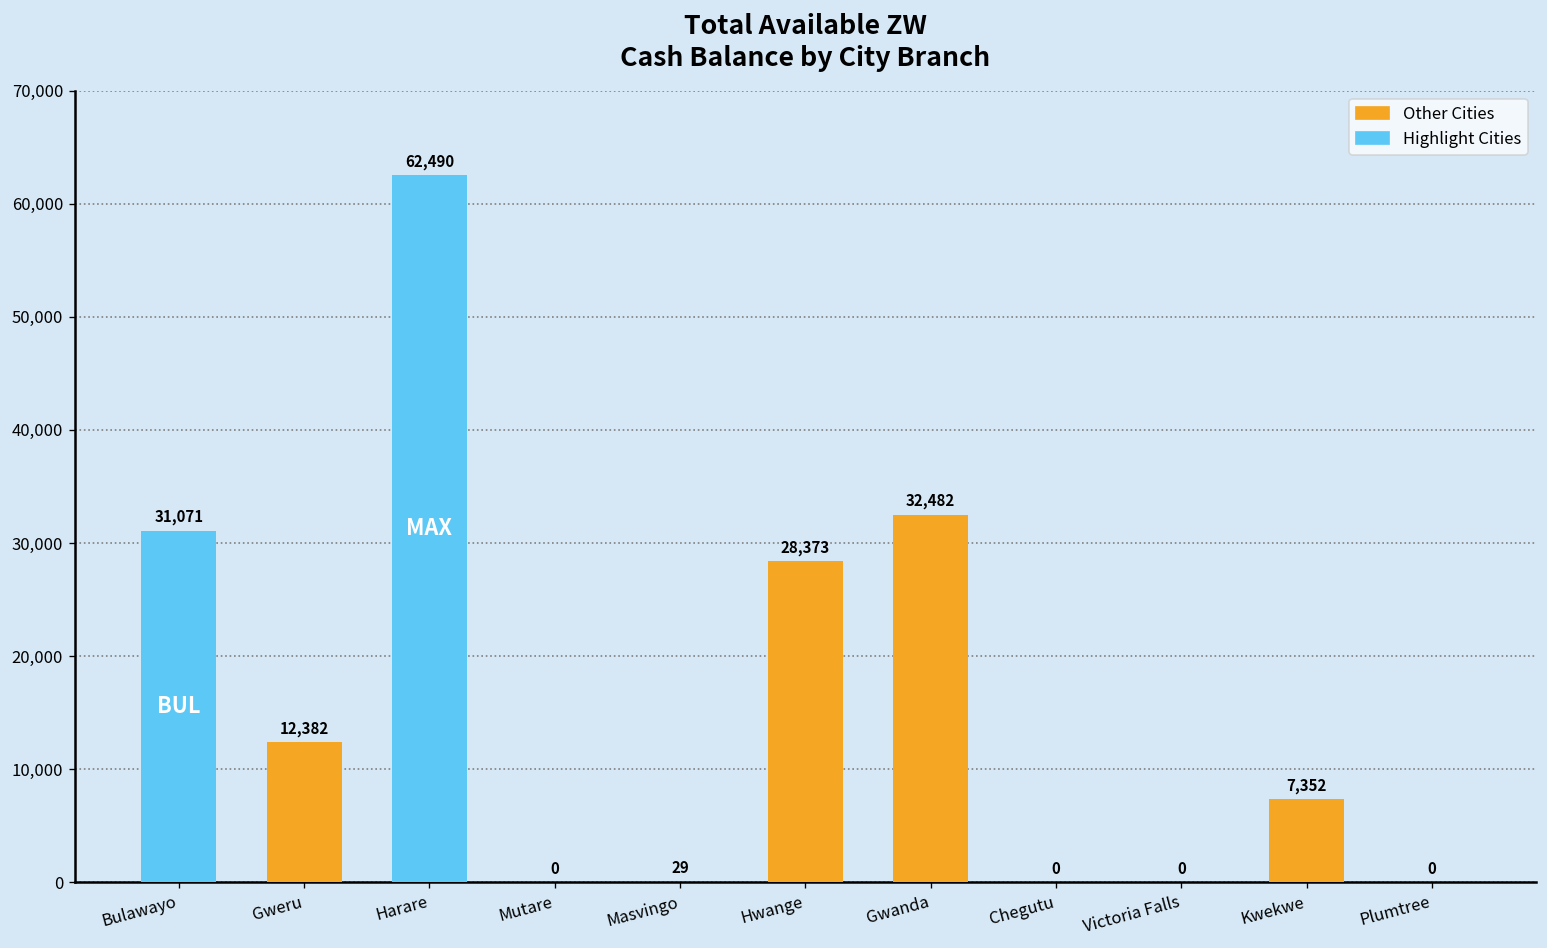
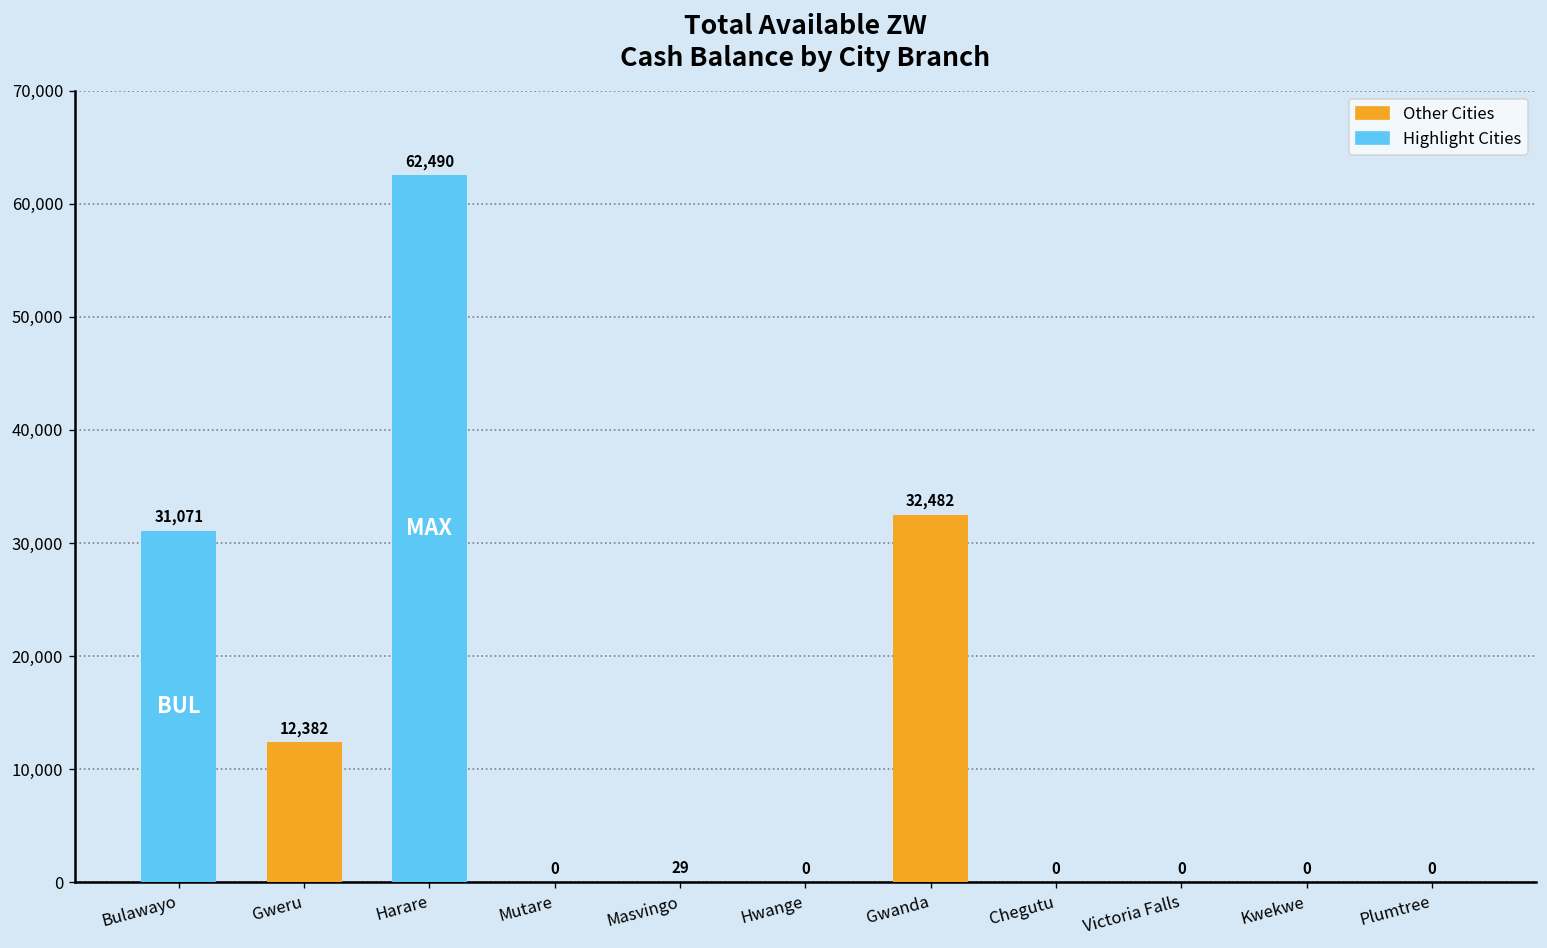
Hwange: 28,373 -> 0
Kwekwe: 7,352 -> 0
